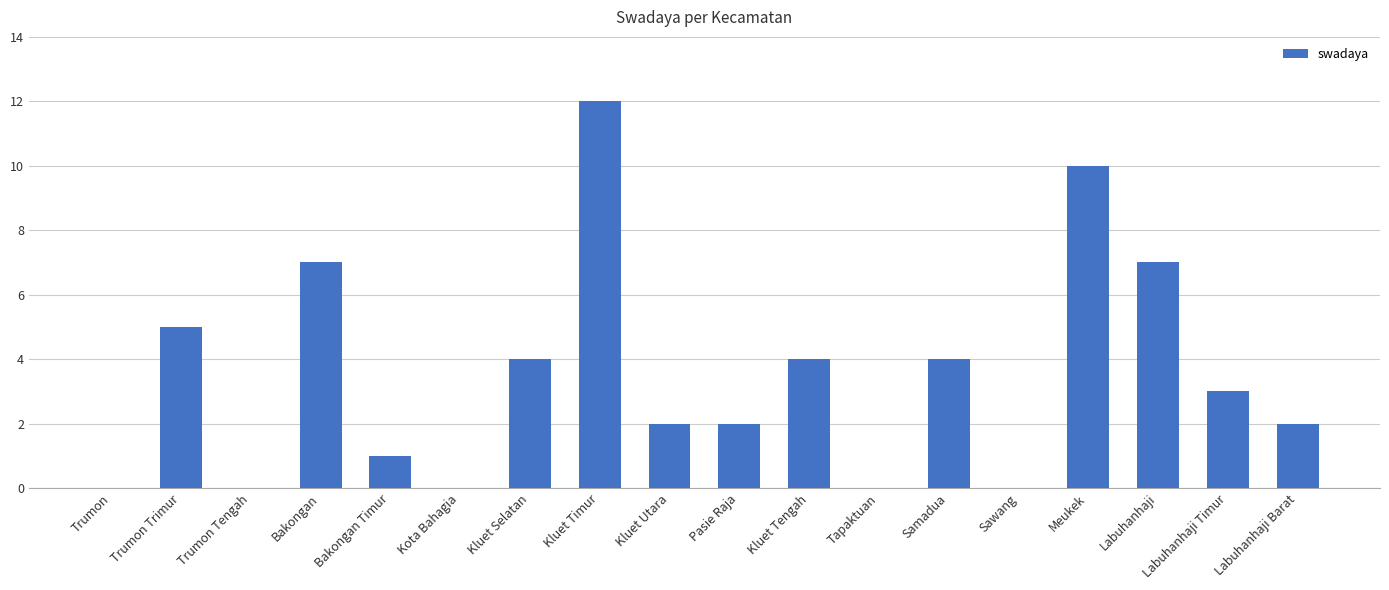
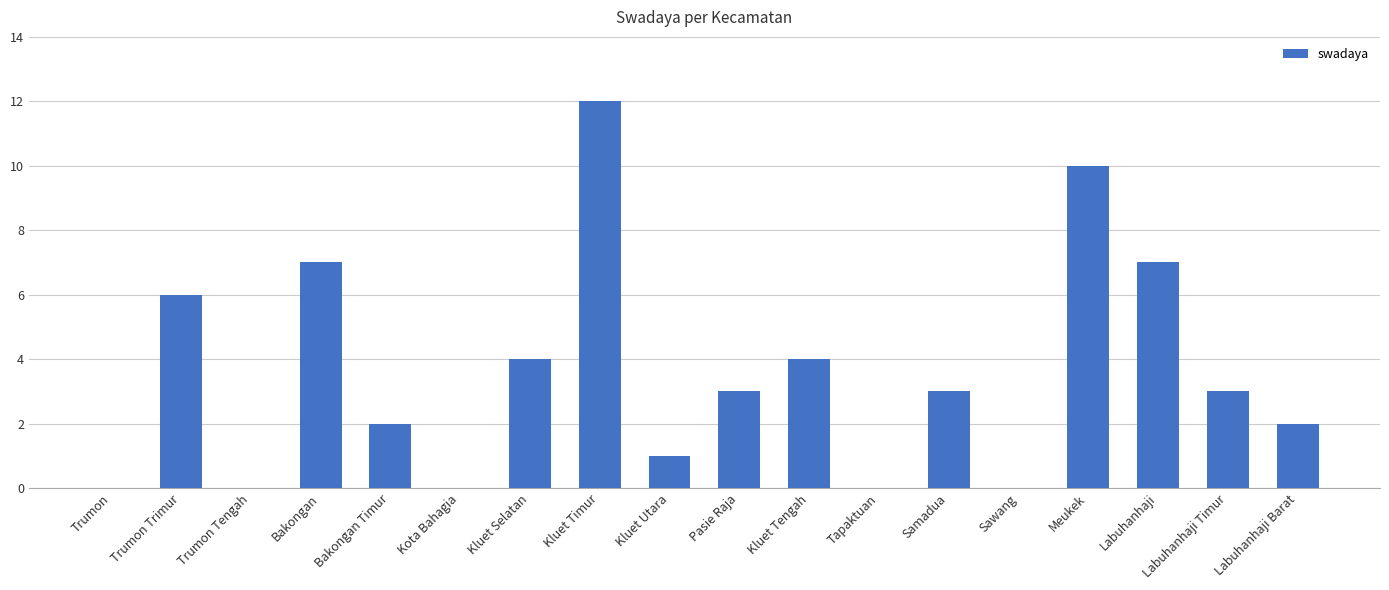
Trumon Trimur: 5 -> 6
Bakongan Timur: 1 -> 2
Kluet Utara: 2 -> 1
Pasie Raja: 2 -> 3
Samadua: 4 -> 3
